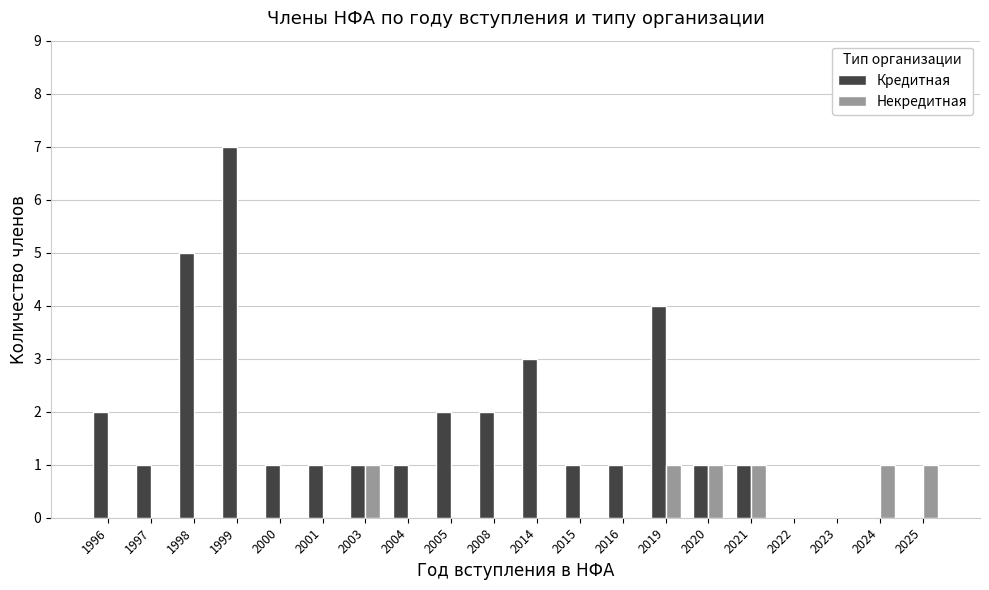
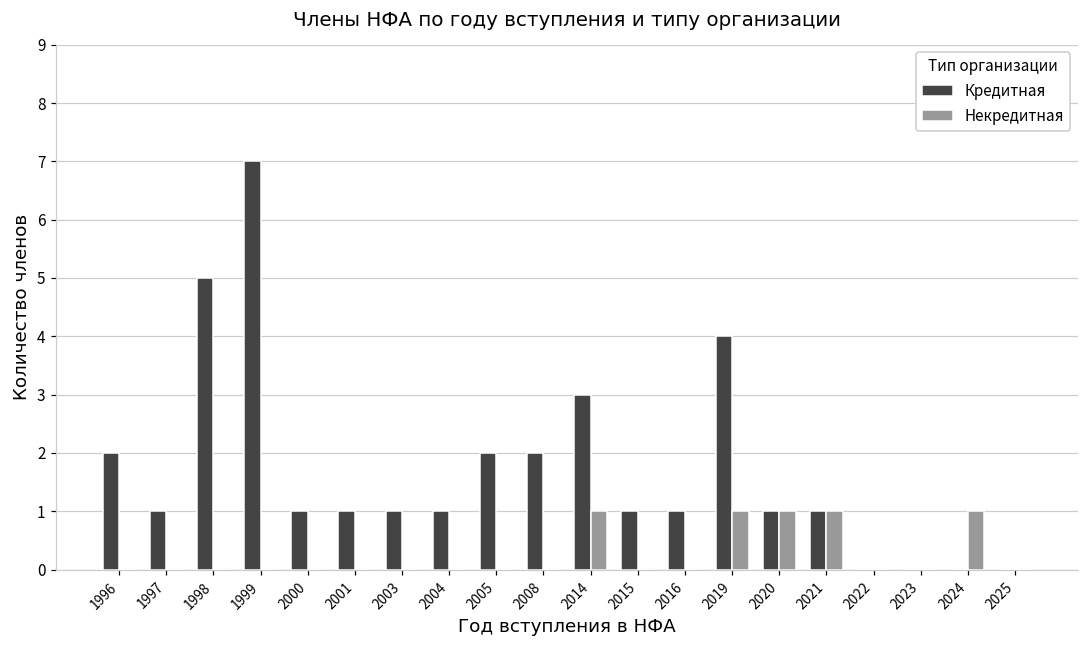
Некредитная, 2003: 1 -> 0
Некредитная, 2014: 0 -> 1
Некредитная, 2025: 1 -> 0
